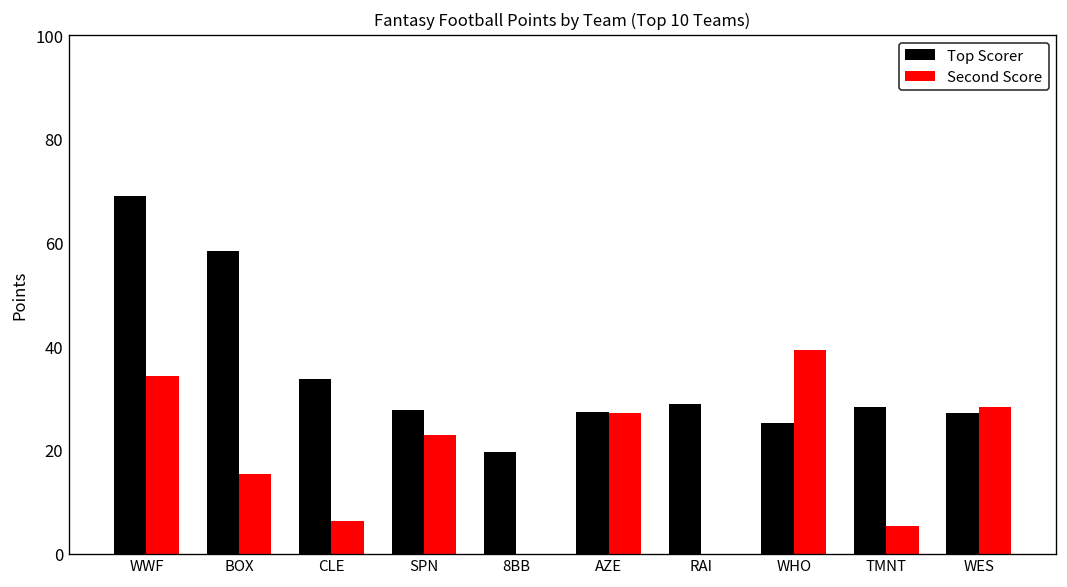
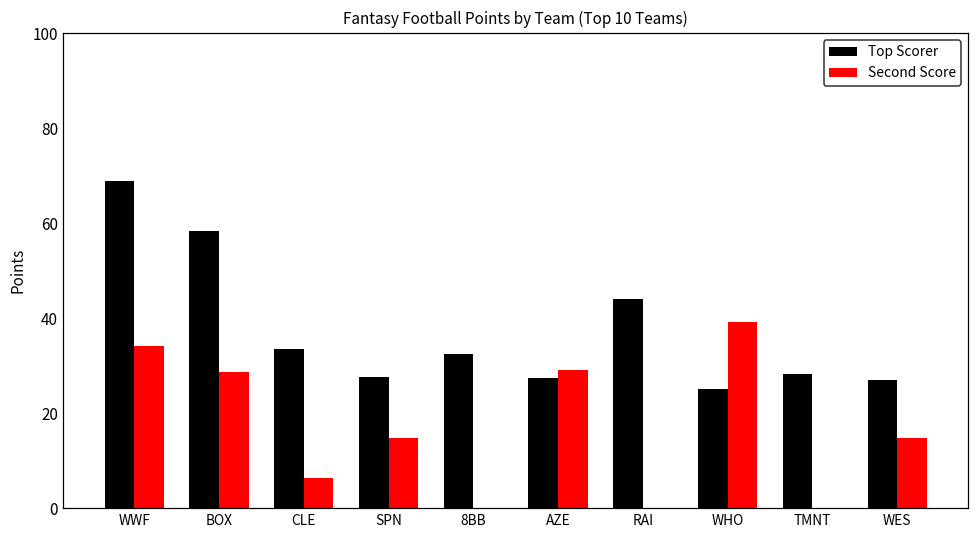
Second Score, BOX: 15 -> 29
Second Score, SPN: 23 -> 15
Top Scorer, 8BB: 20 -> 33
Second Score, AZE: 27 -> 29
Top Scorer, RAI: 29 -> 44
Second Score, TMNT: 5 -> 0
Second Score, WES: 28 -> 15
